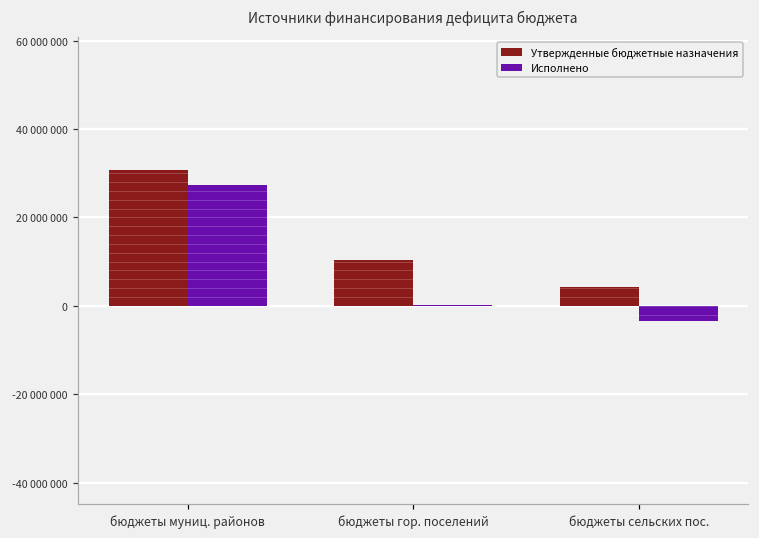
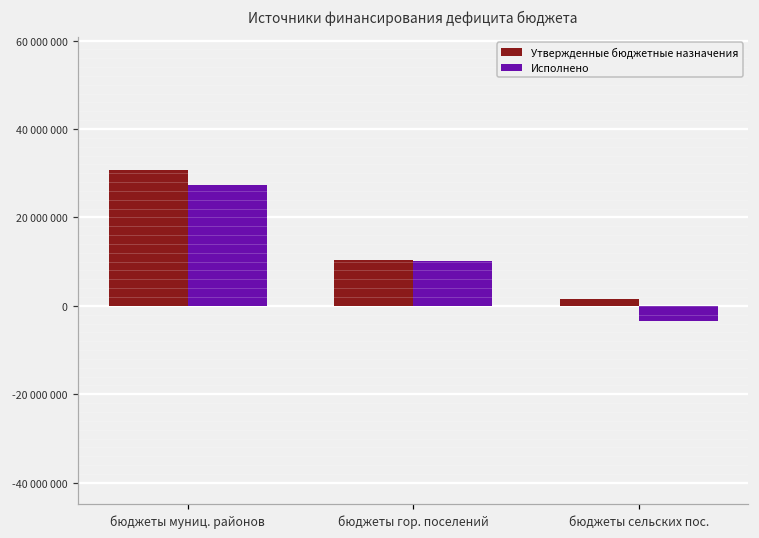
Исполнено, бюджеты гор. поселений: 0 -> 10000000
Утвержденные бюджетные назначения, бюджеты сельских пос.: 4000000 -> 1000000
